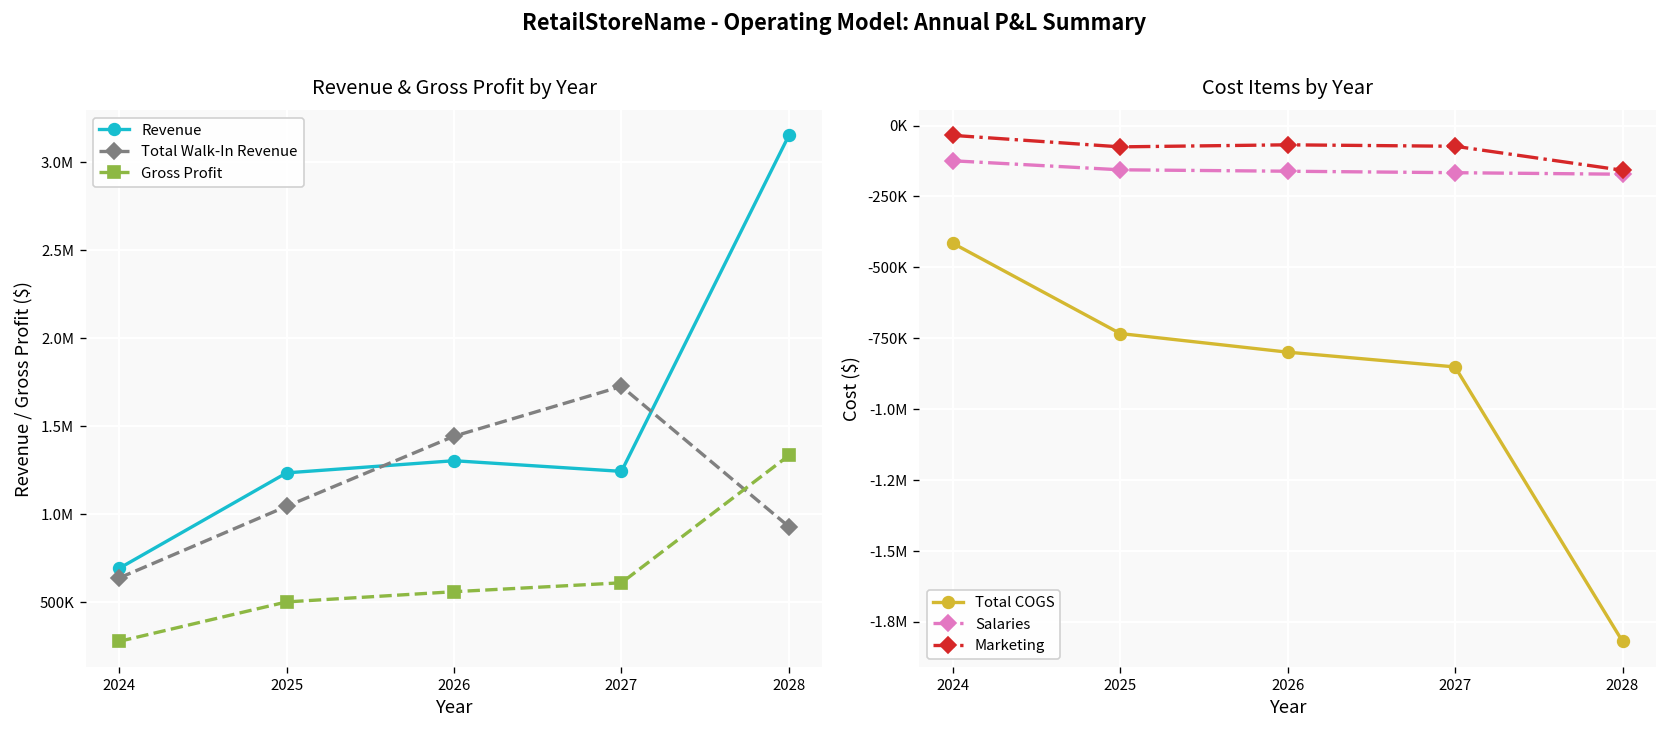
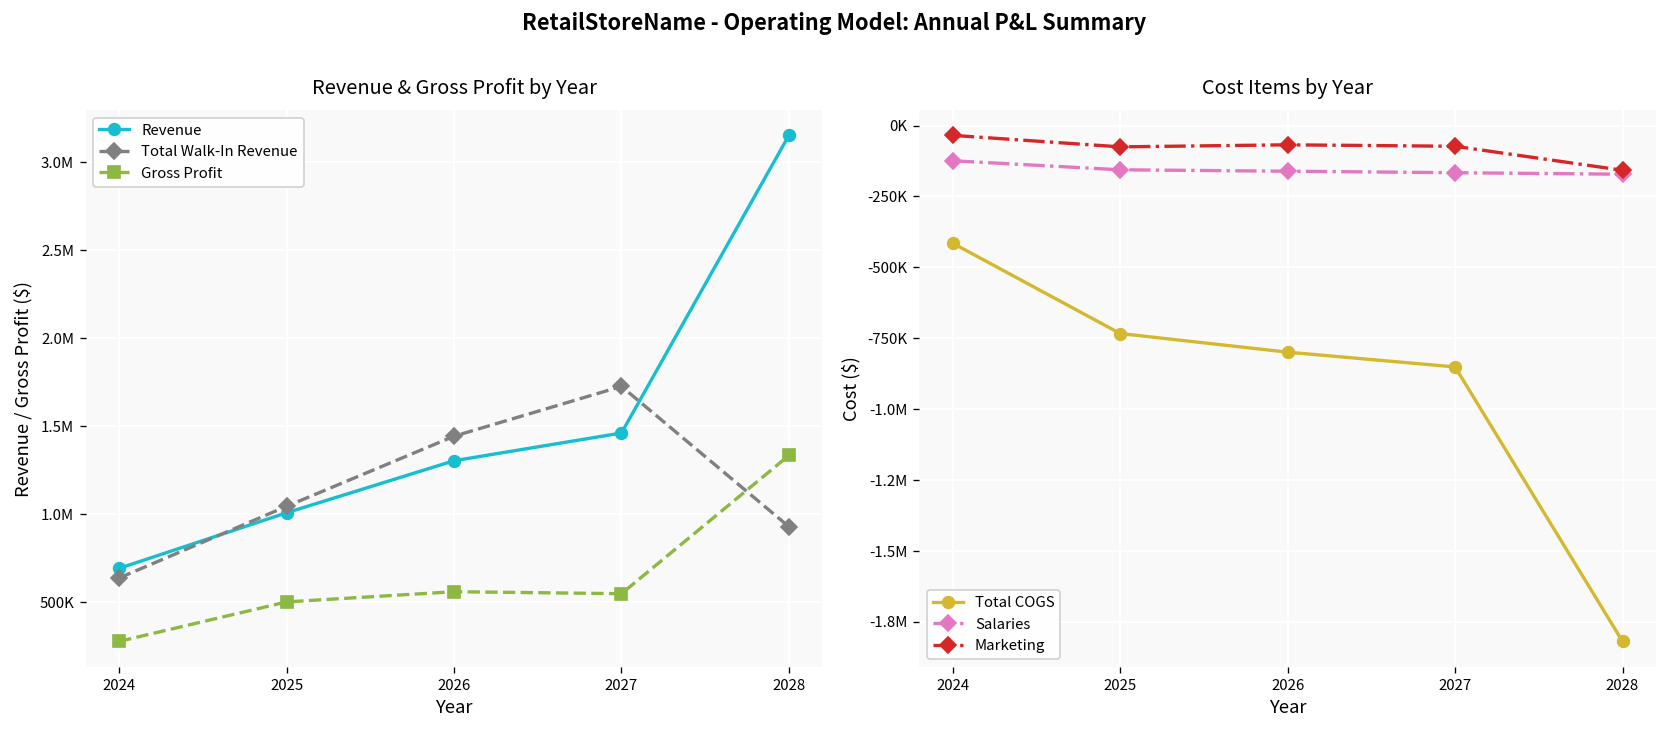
Revenue & Gross Profit by Year, Revenue, 2025: 1230000 -> 1010000
Revenue & Gross Profit by Year, Revenue, 2027: 1240000 -> 1460000
Revenue & Gross Profit by Year, Gross Profit, 2027: 610000 -> 550000
